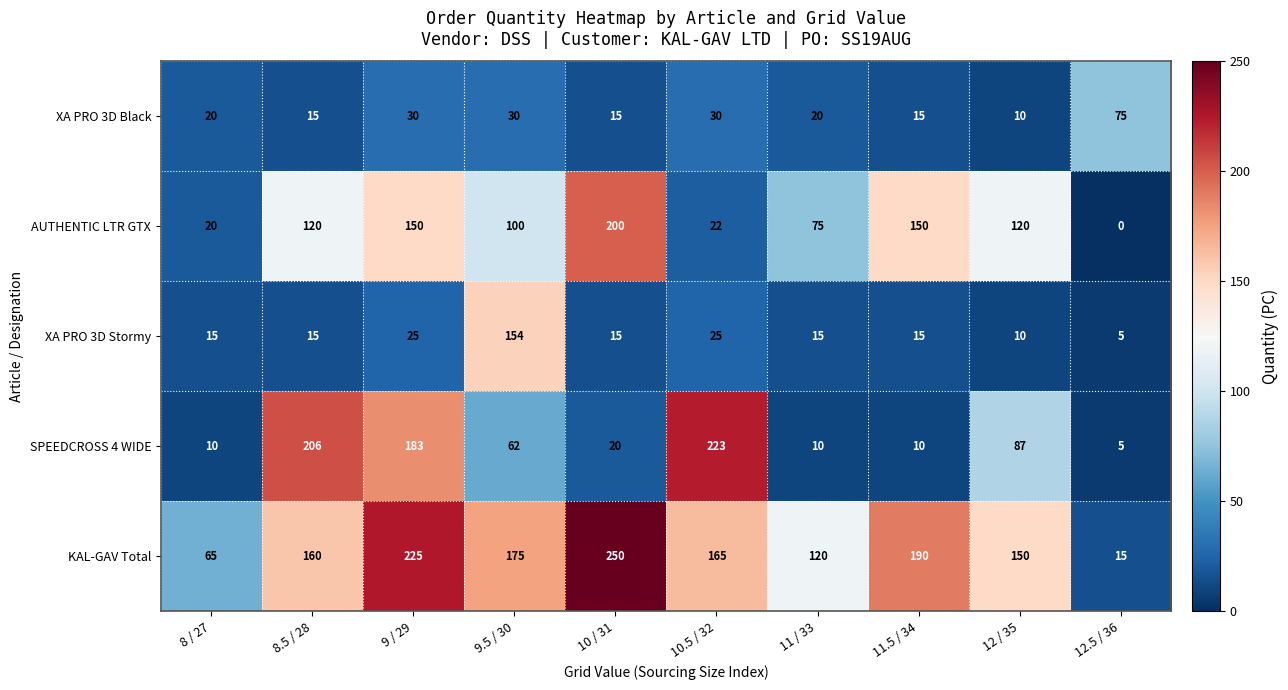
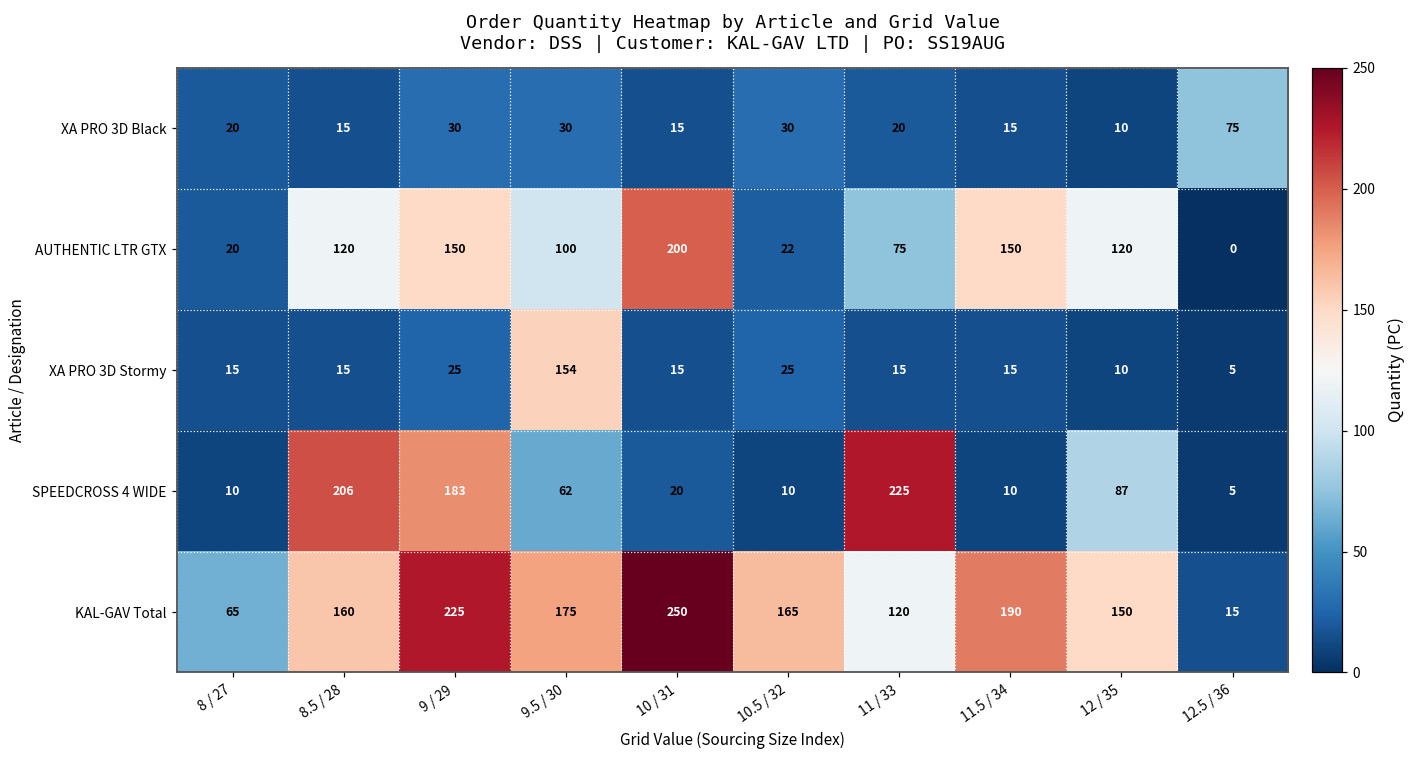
SPEEDCROSS 4 WIDE, 10.5 / 32: 223 -> 10
SPEEDCROSS 4 WIDE, 11 / 33: 10 -> 225
